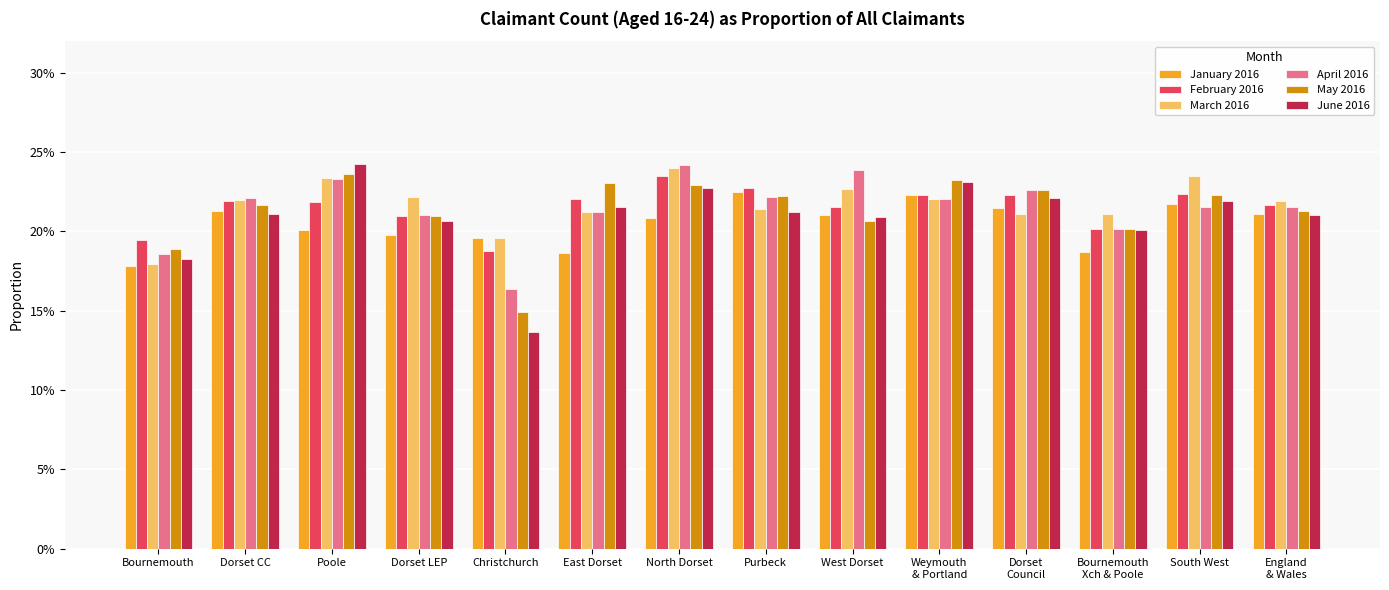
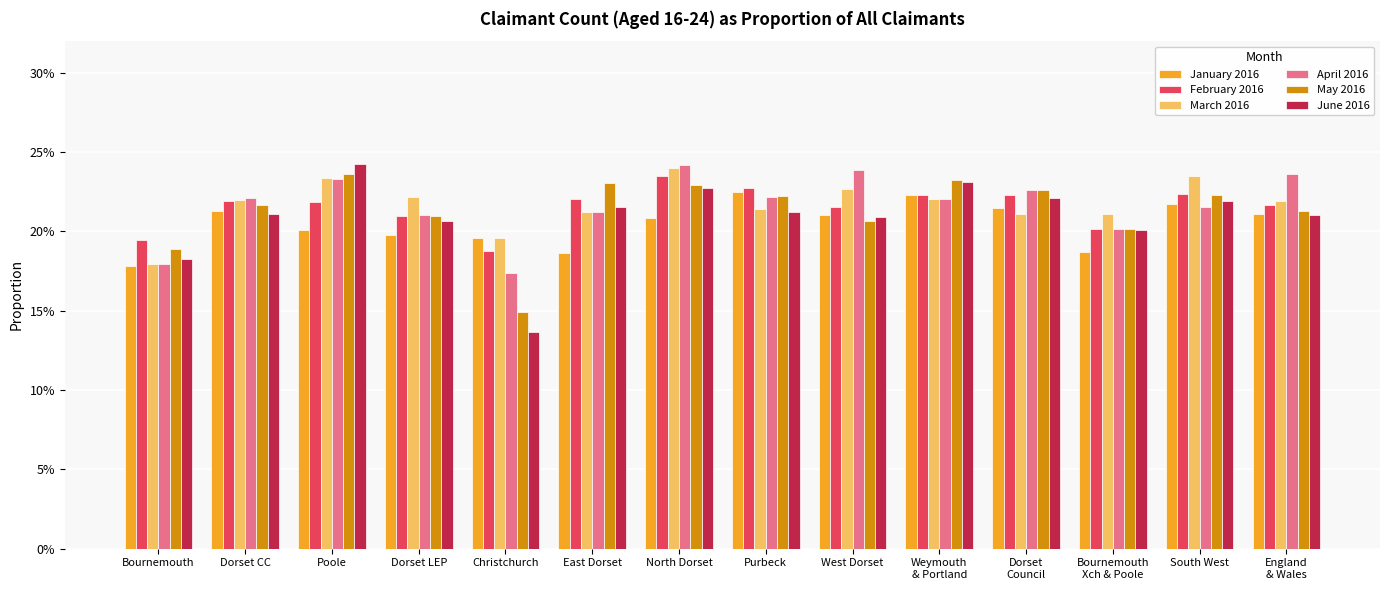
April 2016, Bournemouth: 18.6% -> 17.9%
April 2016, Christchurch: 16.4% -> 17.4%
April 2016, England & Wales: 21.6% -> 23.6%
